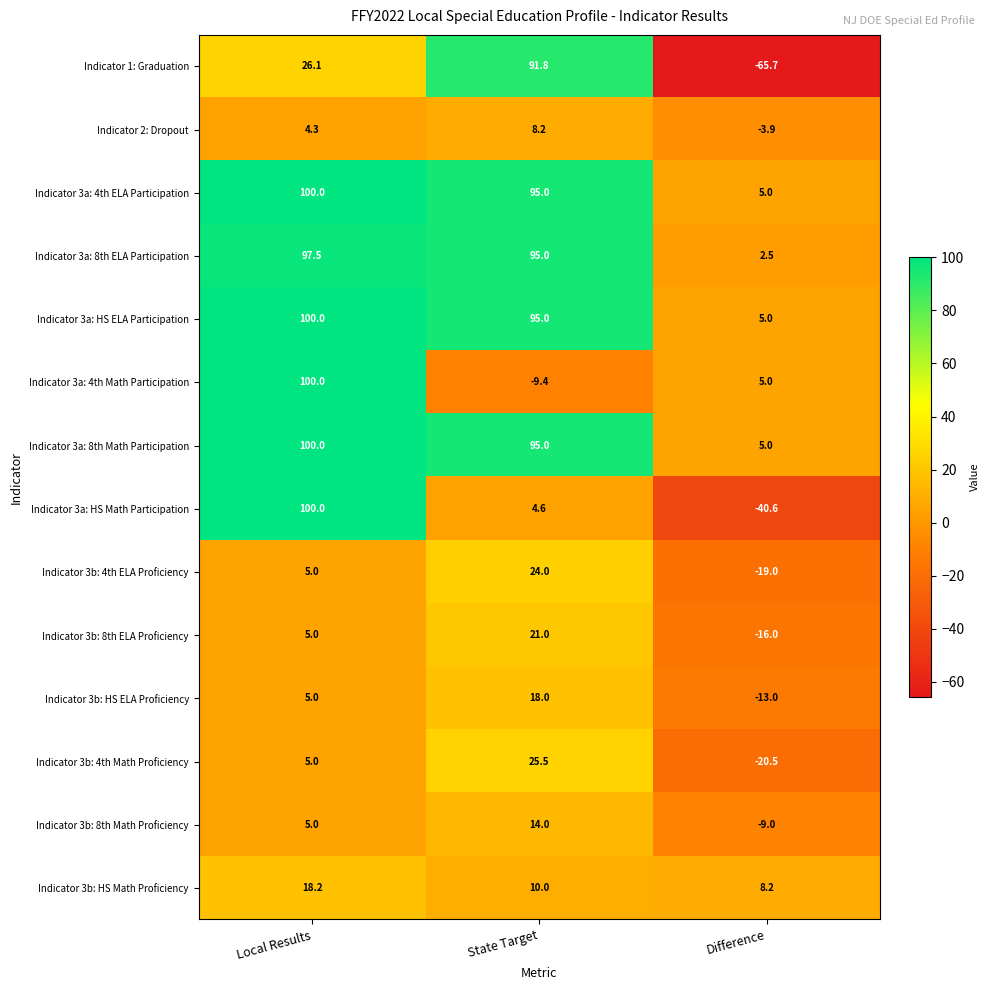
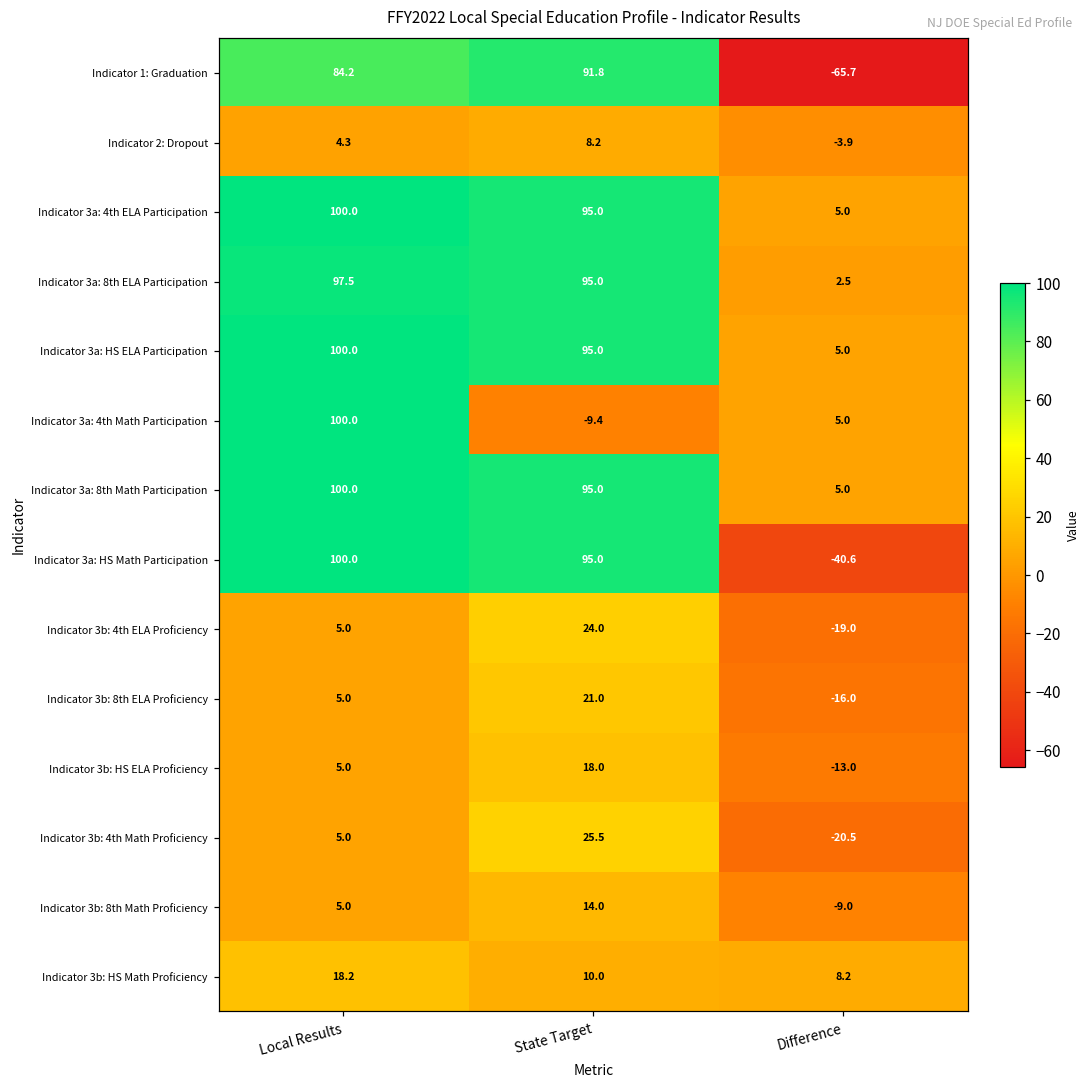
Indicator 1: Graduation, Local Results: 26.1 -> 84.2
Indicator 3a: HS Math Participation, State Target: 4.6 -> 95.0
